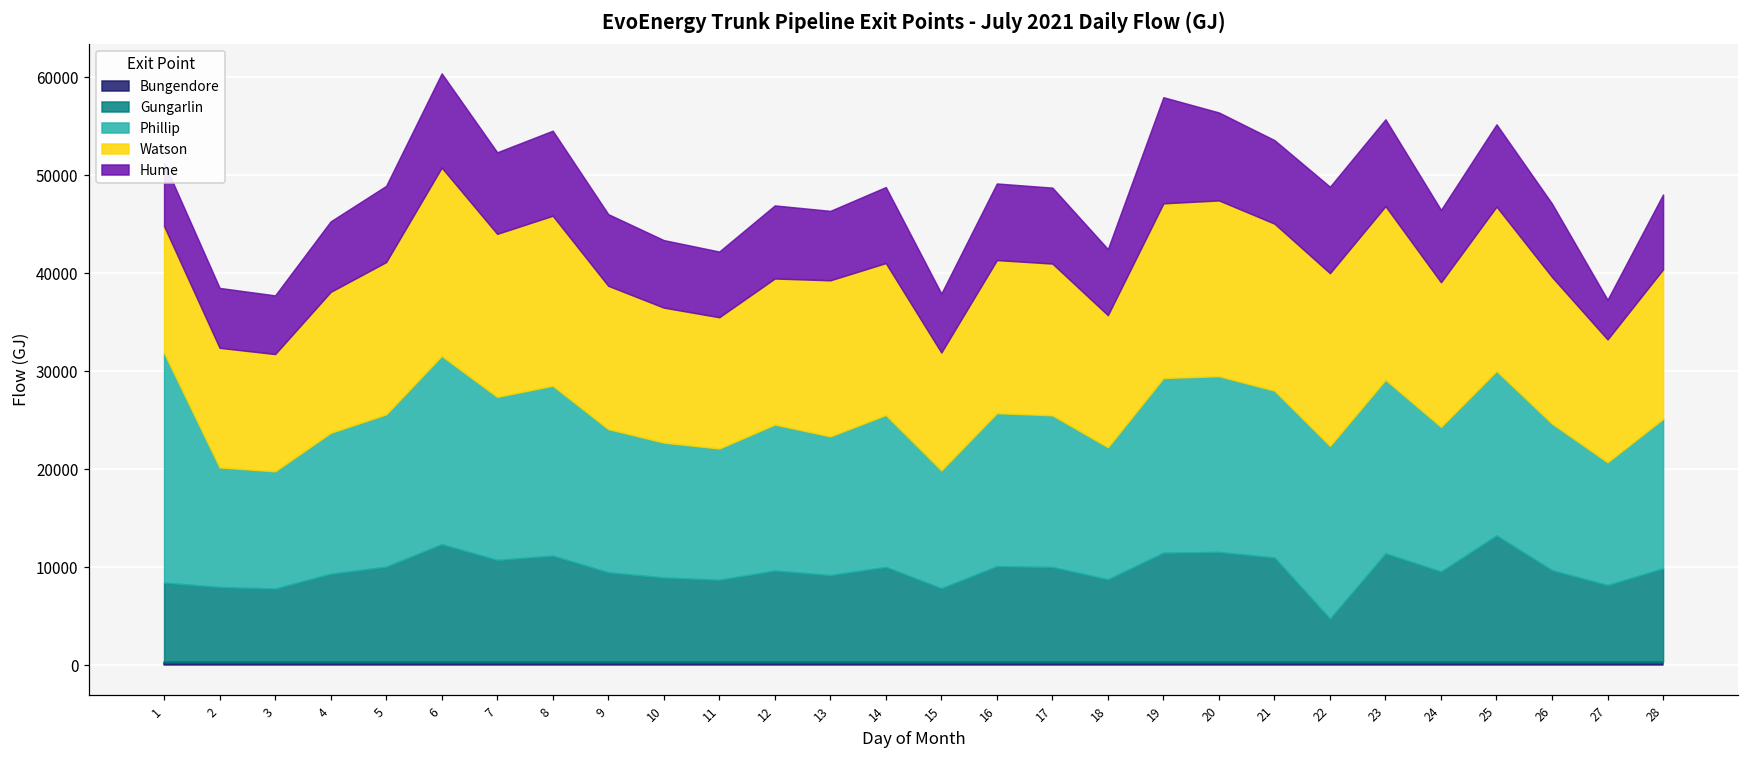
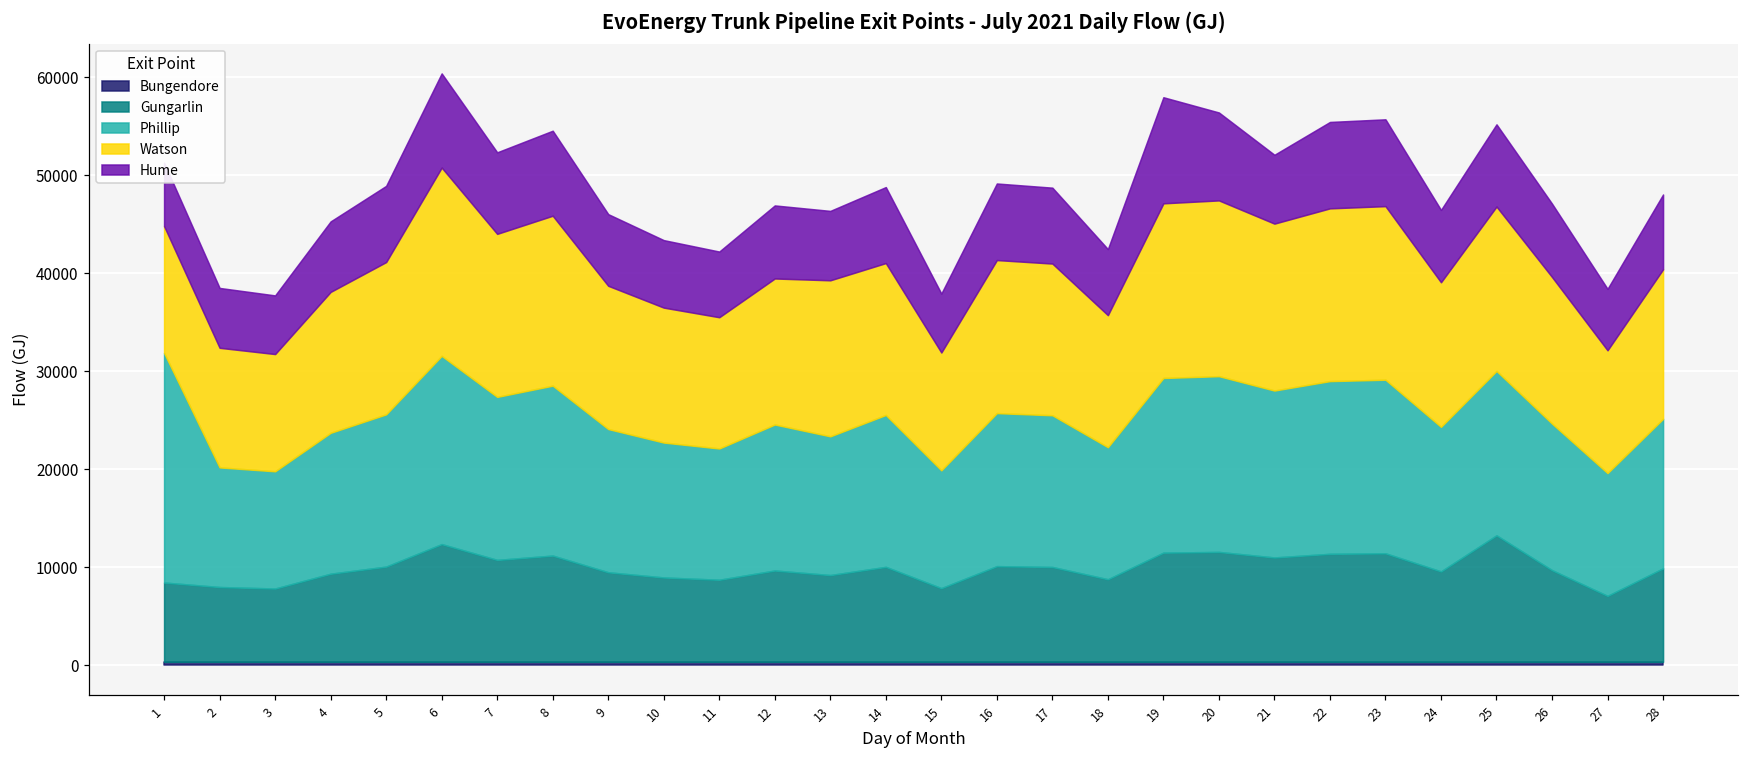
Hume, 21: 9000 -> 7000
Gungarlin, 22: 4000 -> 11000
Gungarlin, 27: 8000 -> 7000
Hume, 27: 4000 -> 6000
